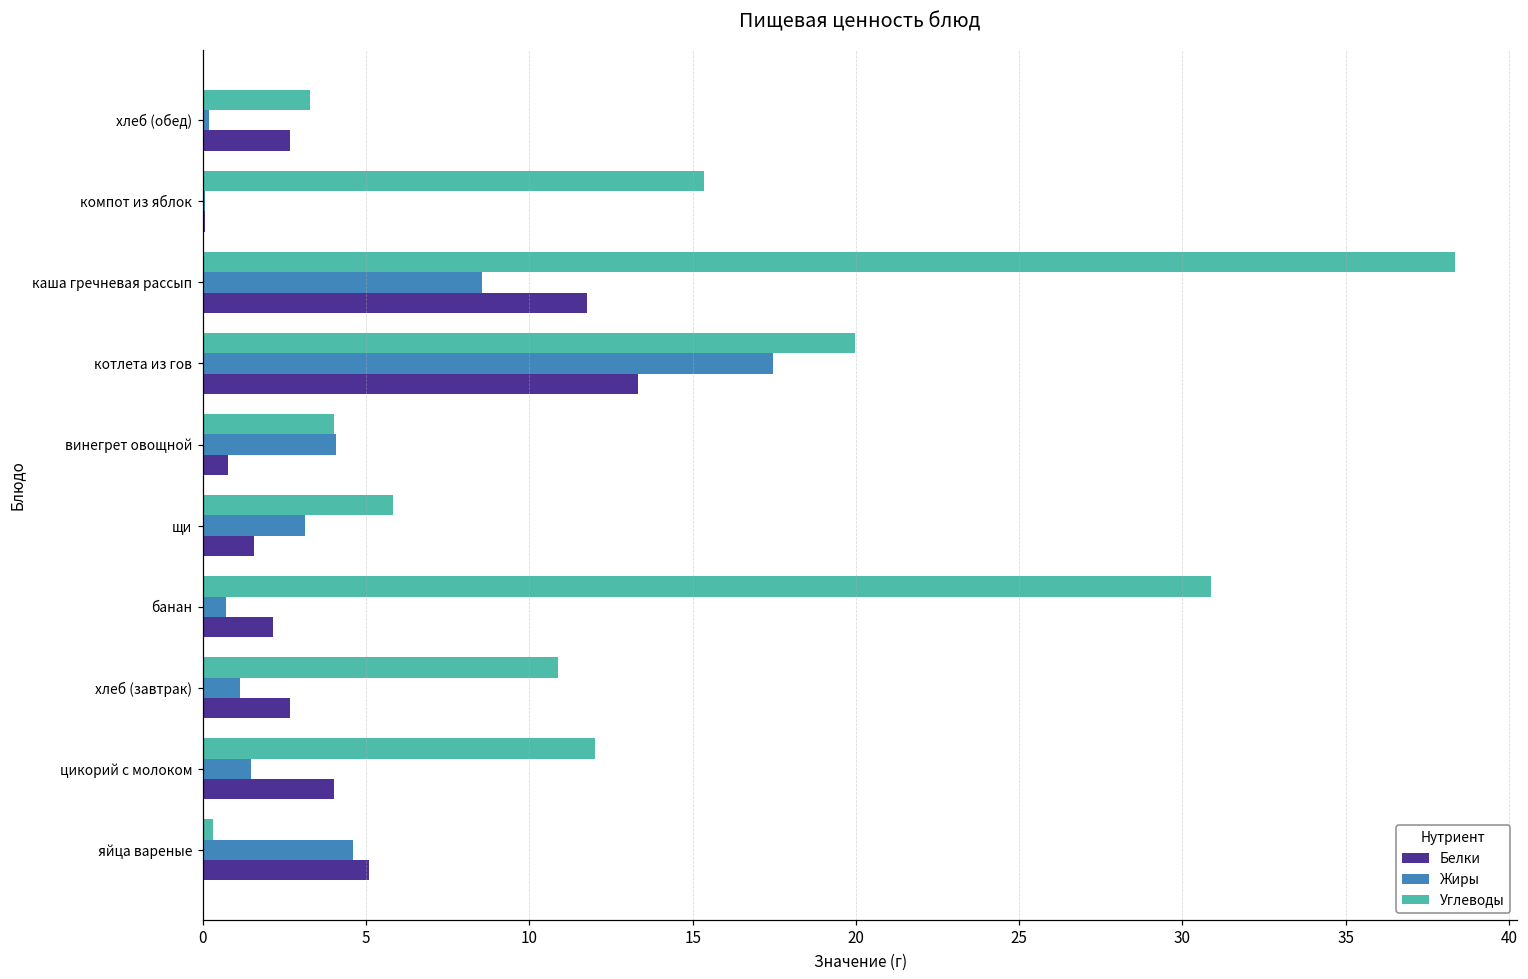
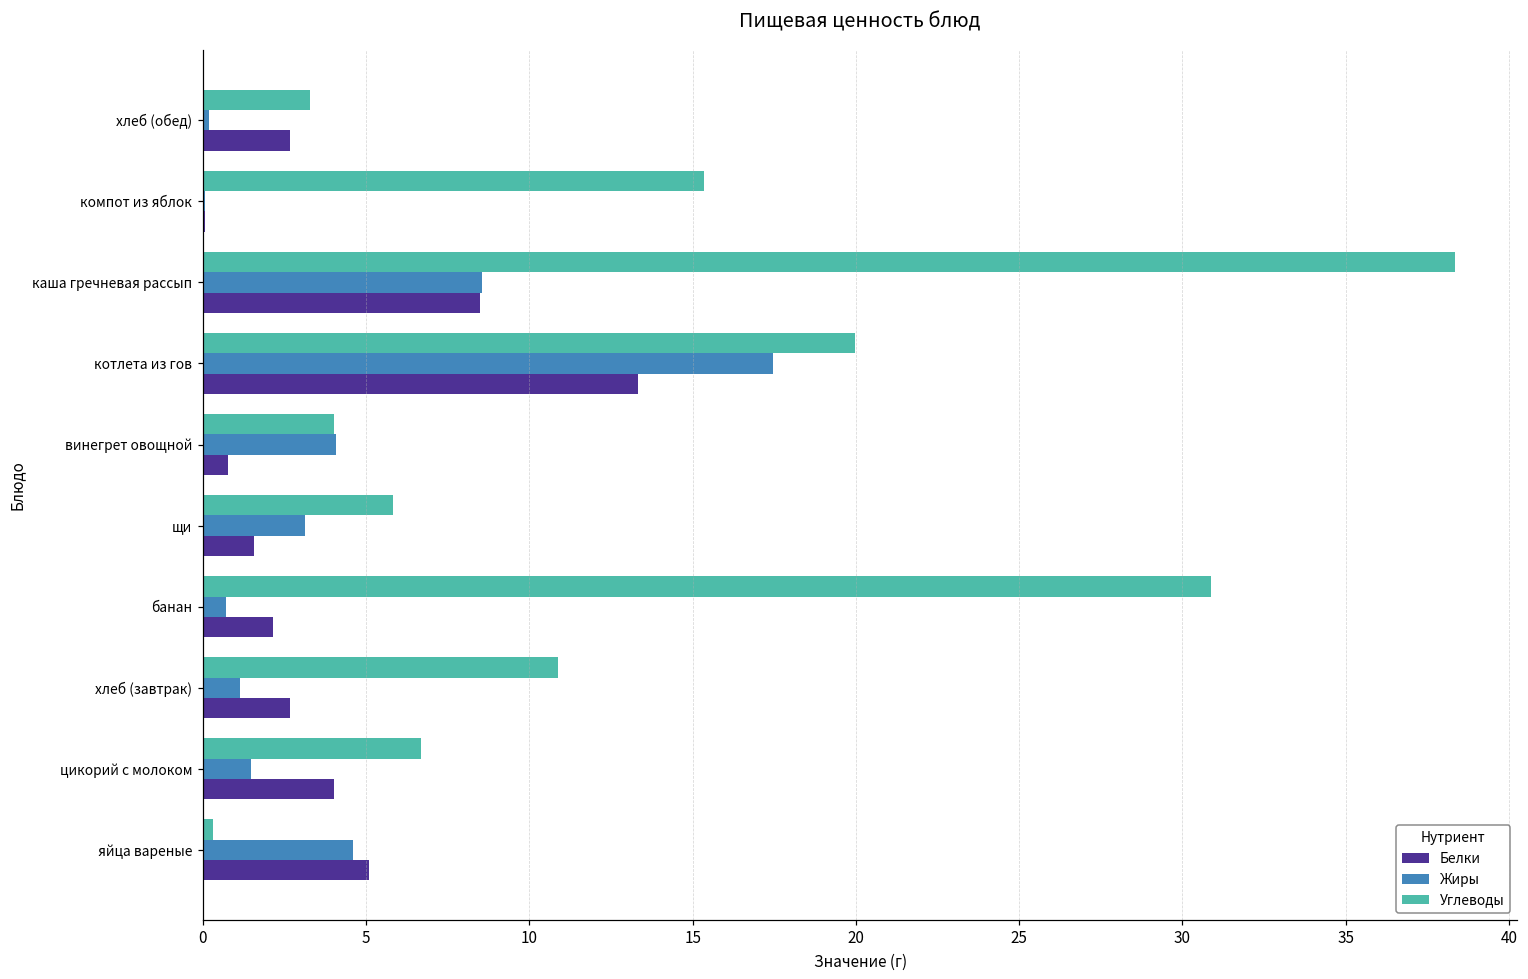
Белки, каша гречневая рассып: 11.8 -> 8.5
Углеводы, цикорий с молоком: 12.0 -> 6.7
